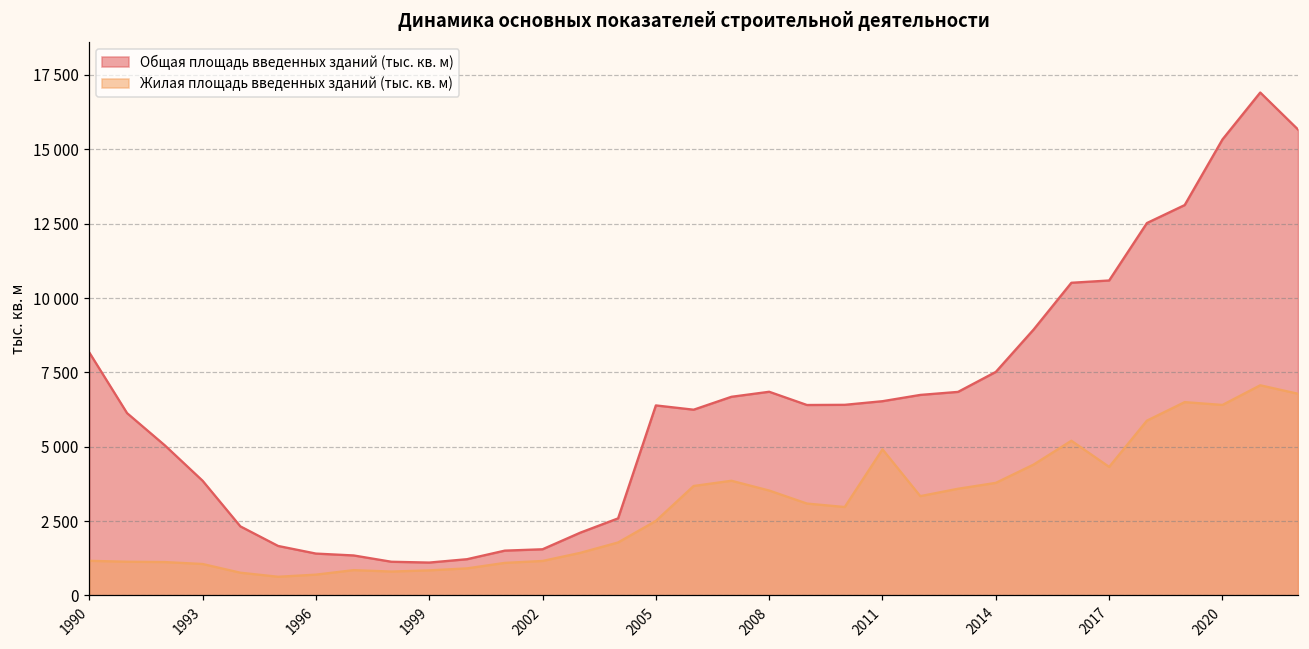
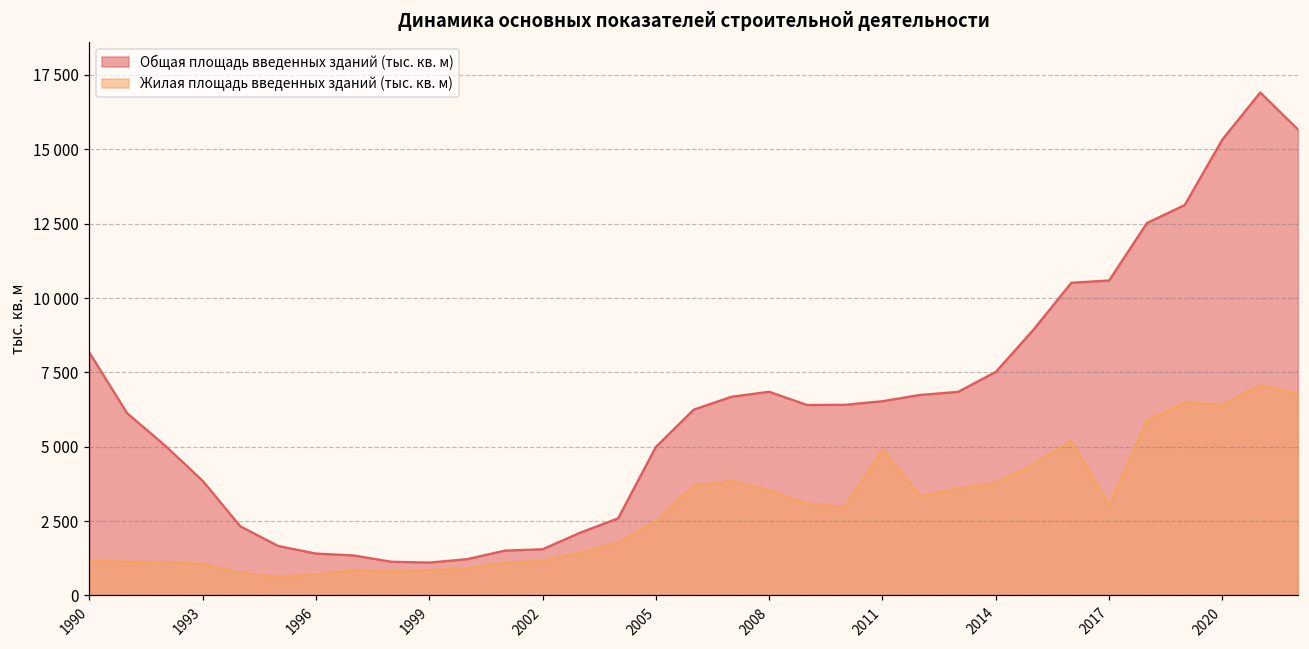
Общая площадь введенных зданий (тыс. кв. м), 2005: 6400 -> 5000
Жилая площадь введенных зданий (тыс. кв. м), 2017: 4300 -> 3000
